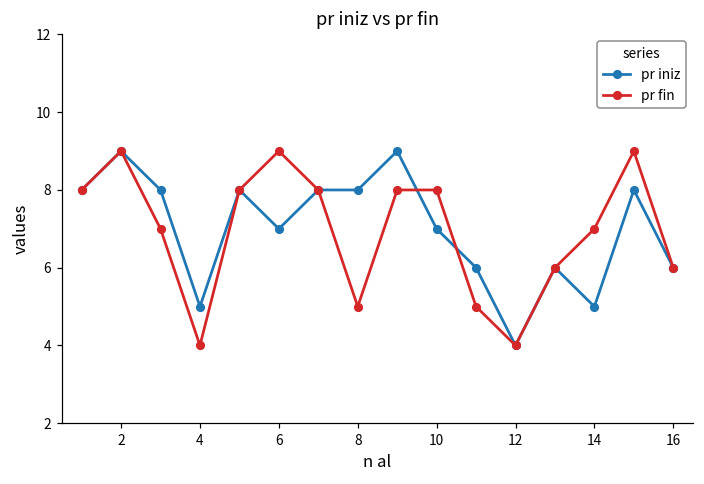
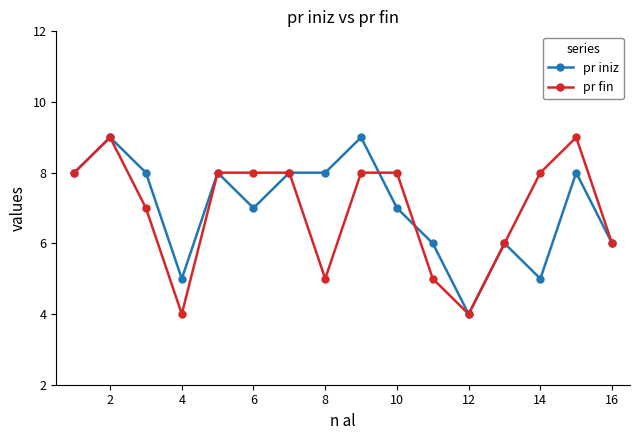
pr fin, 6: 9 -> 8
pr fin, 14: 7 -> 8
